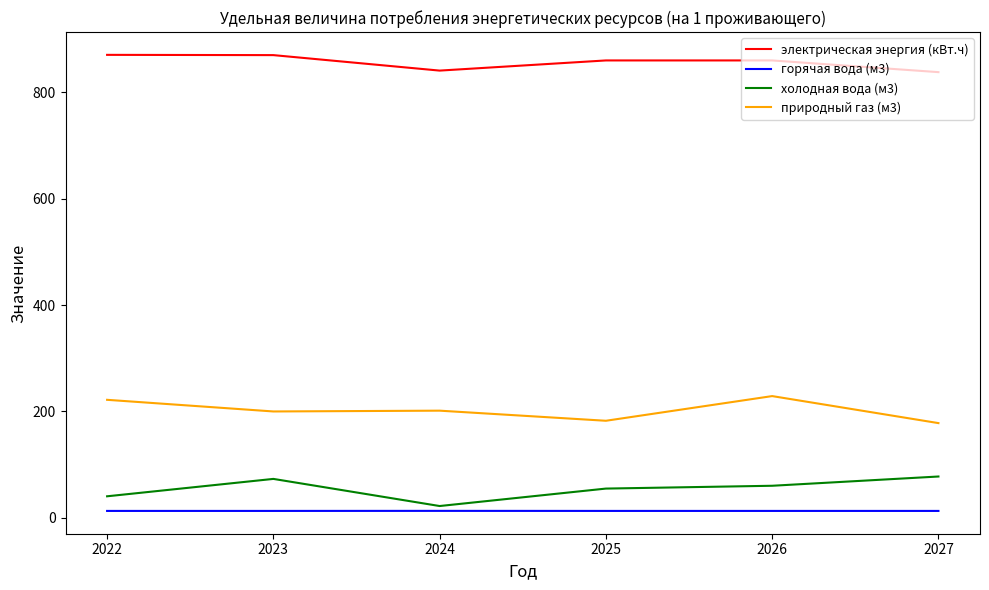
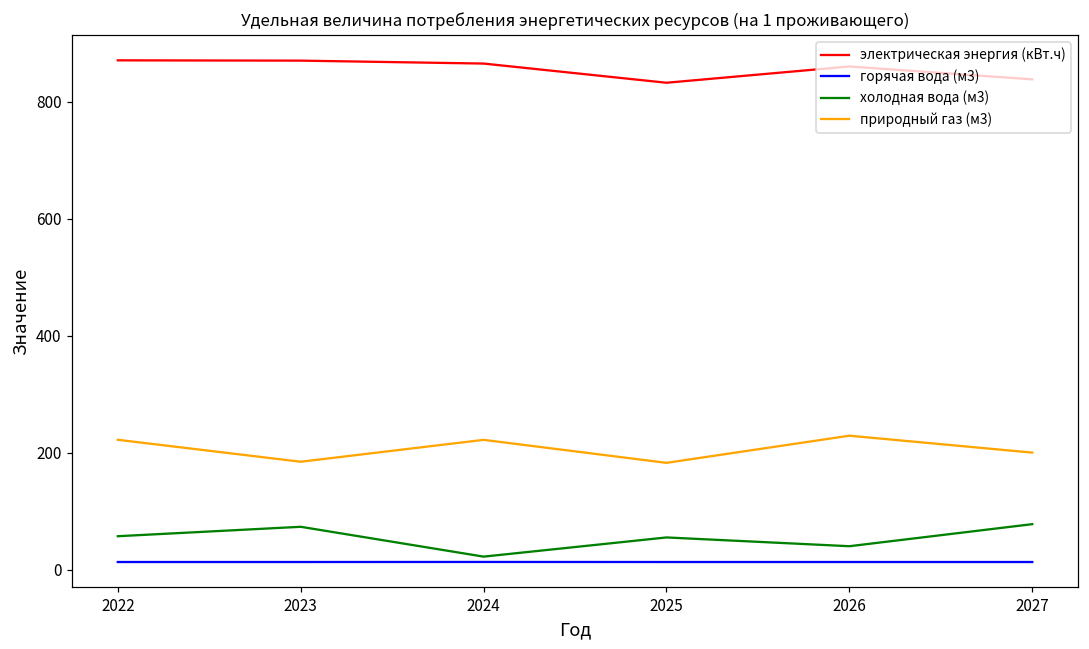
холодная вода (м3), 2022: 40 -> 60
природный газ (м3), 2023: 200 -> 180
электрическая энергия (кВт.ч), 2024: 840 -> 870
природный газ (м3), 2024: 200 -> 220
электрическая энергия (кВт.ч), 2025: 860 -> 830
холодная вода (м3), 2026: 60 -> 40
природный газ (м3), 2027: 180 -> 200
